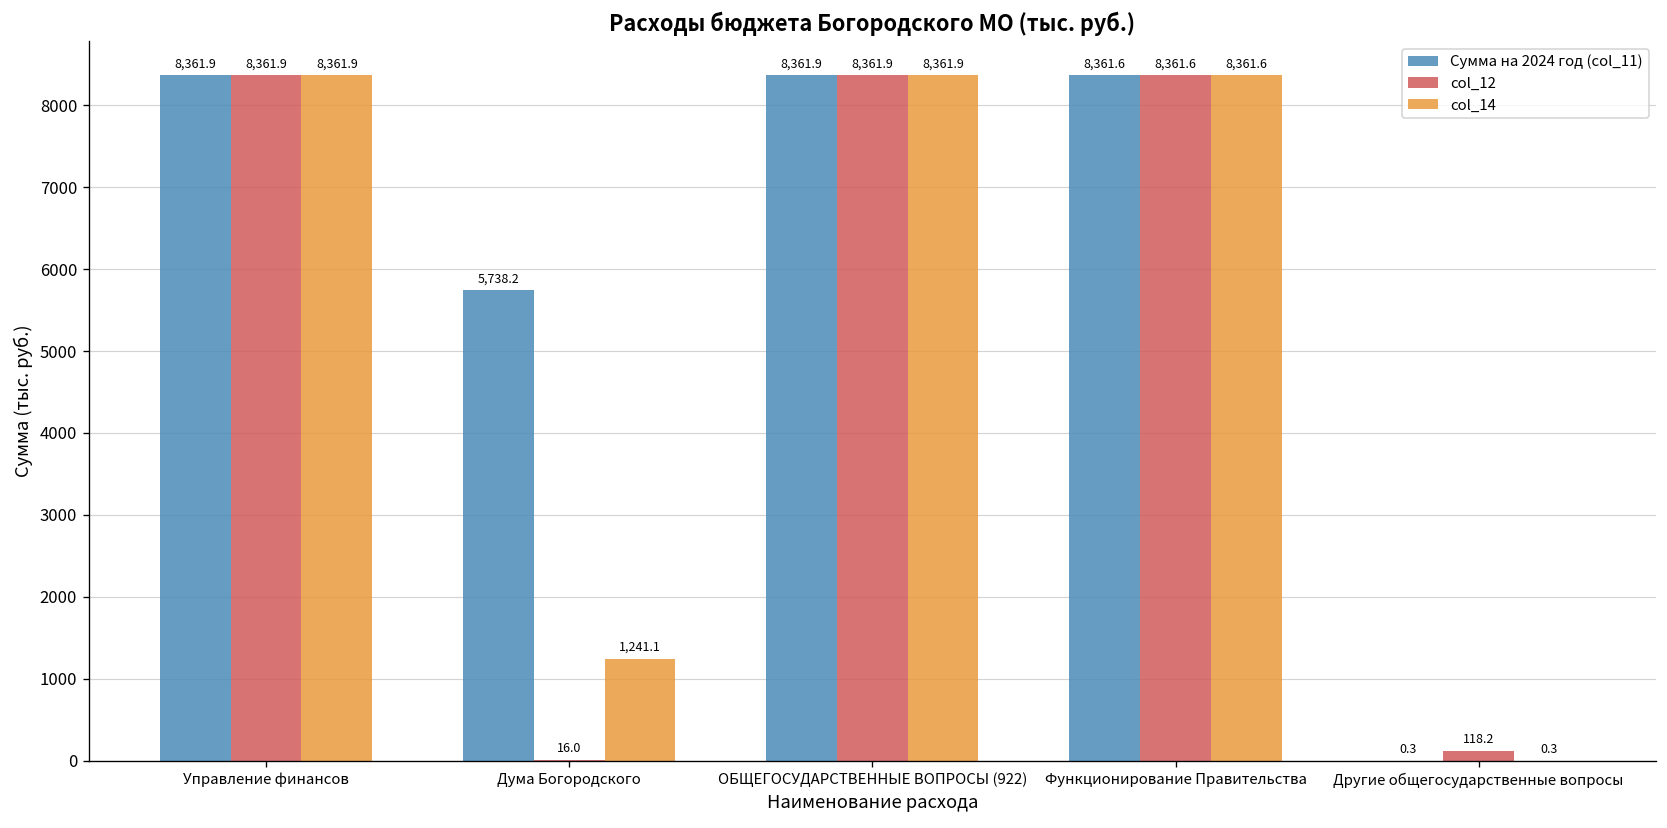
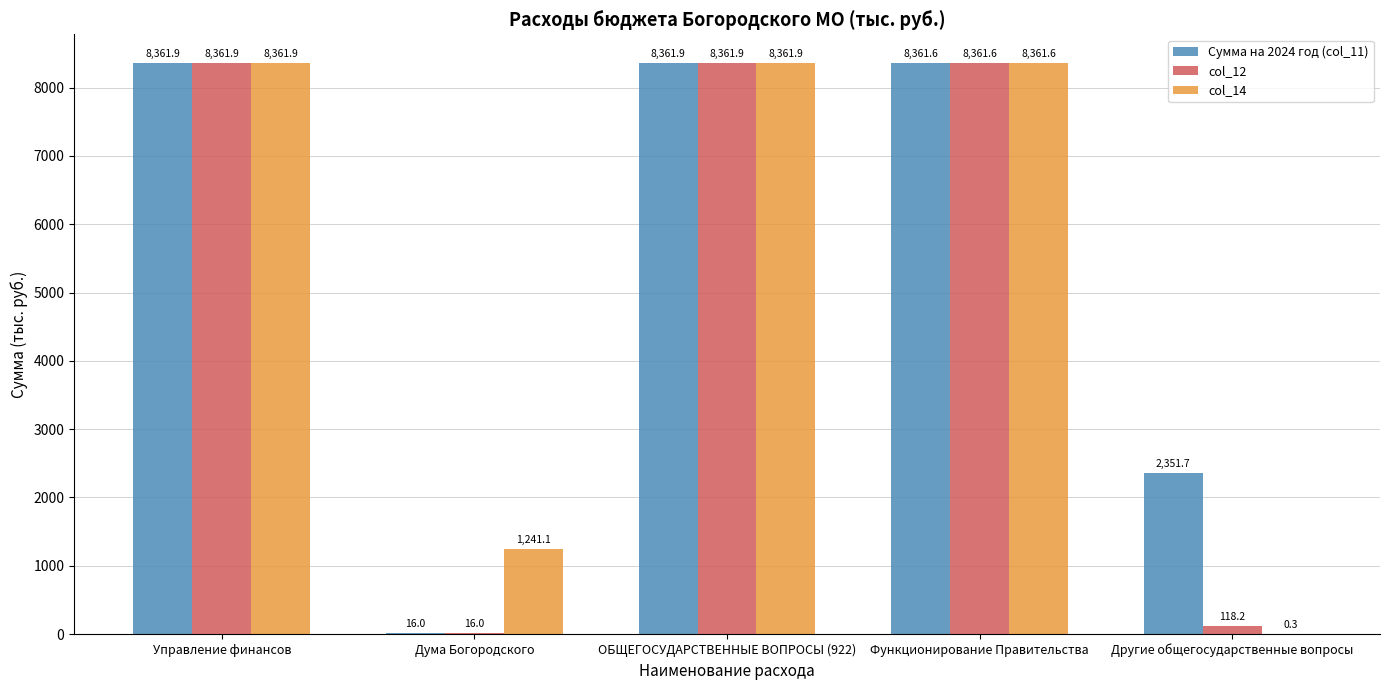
Сумма на 2024 год (col_11), Дума Богородского: 5,738.2 -> 16.0
Сумма на 2024 год (col_11), Другие общегосударственные вопросы: 0.3 -> 2,351.7
